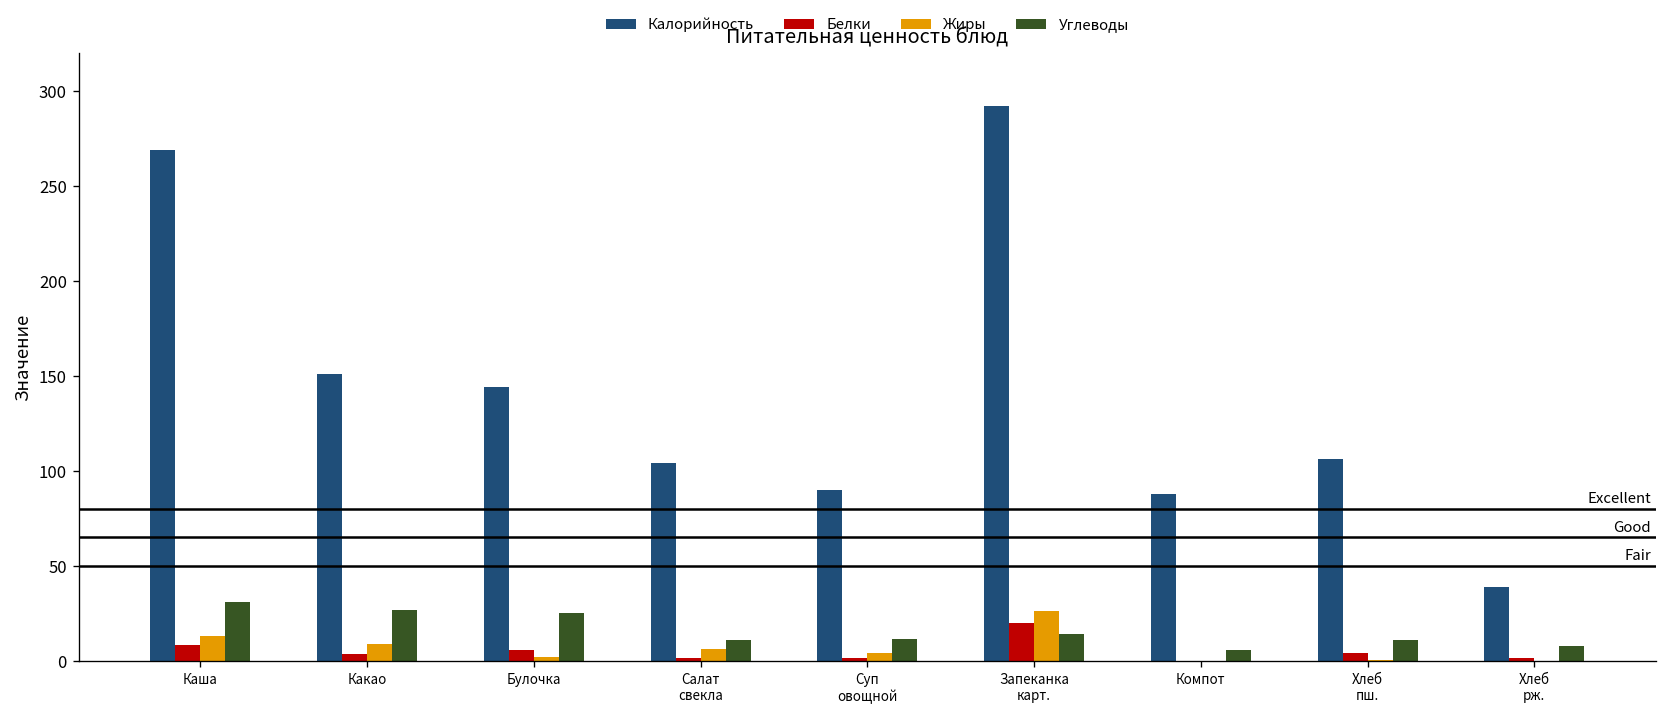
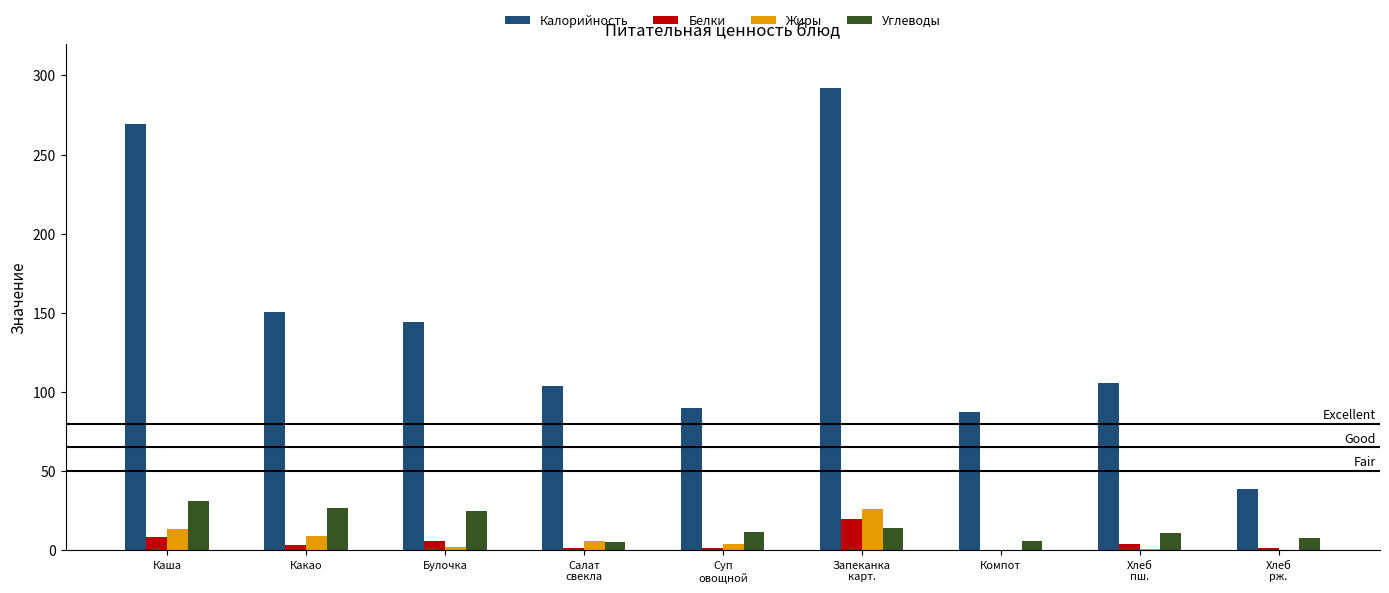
Углеводы, Салат свекла: 11 -> 5
